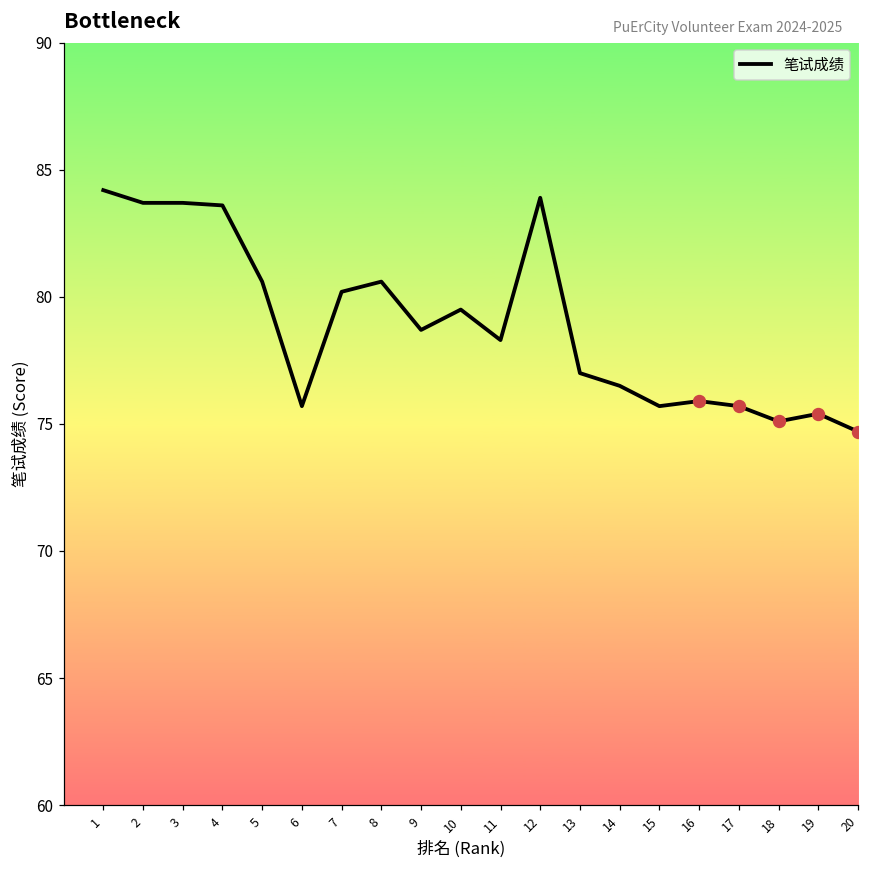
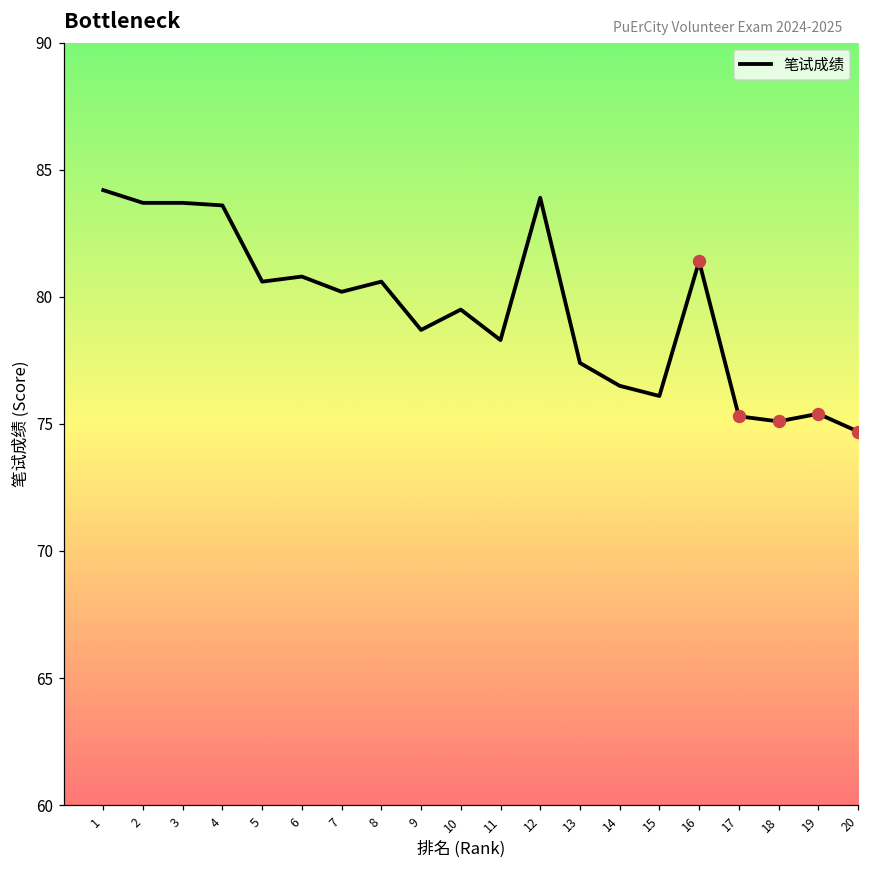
笔试成绩, 6: 75.7 -> 80.8
笔试成绩, 13: 77.0 -> 77.4
笔试成绩, 15: 75.7 -> 76.1
笔试成绩, 16: 75.9 -> 81.4
笔试成绩, 17: 75.7 -> 75.3
